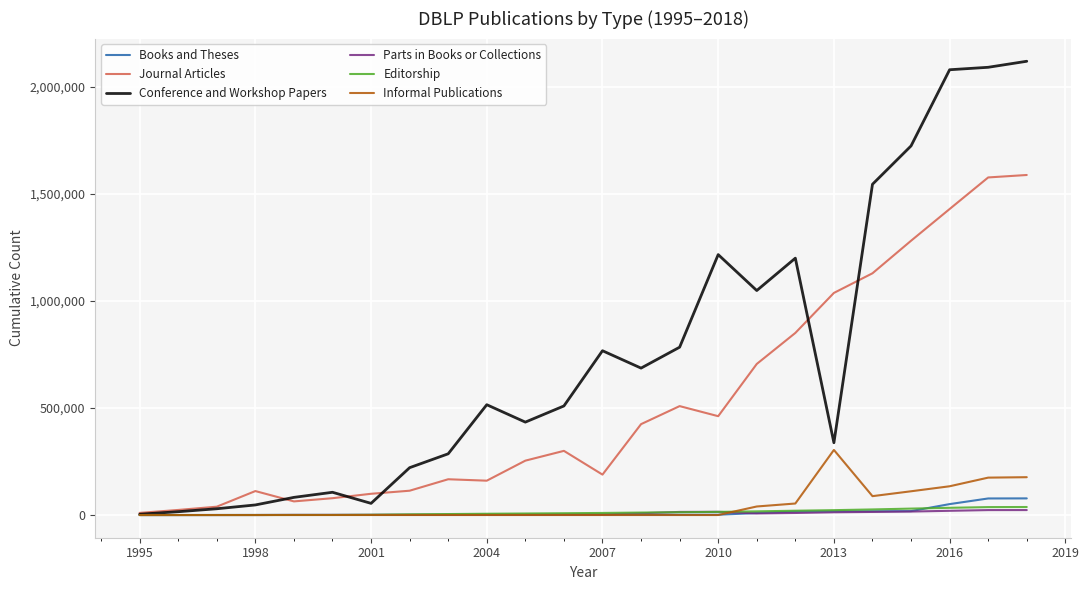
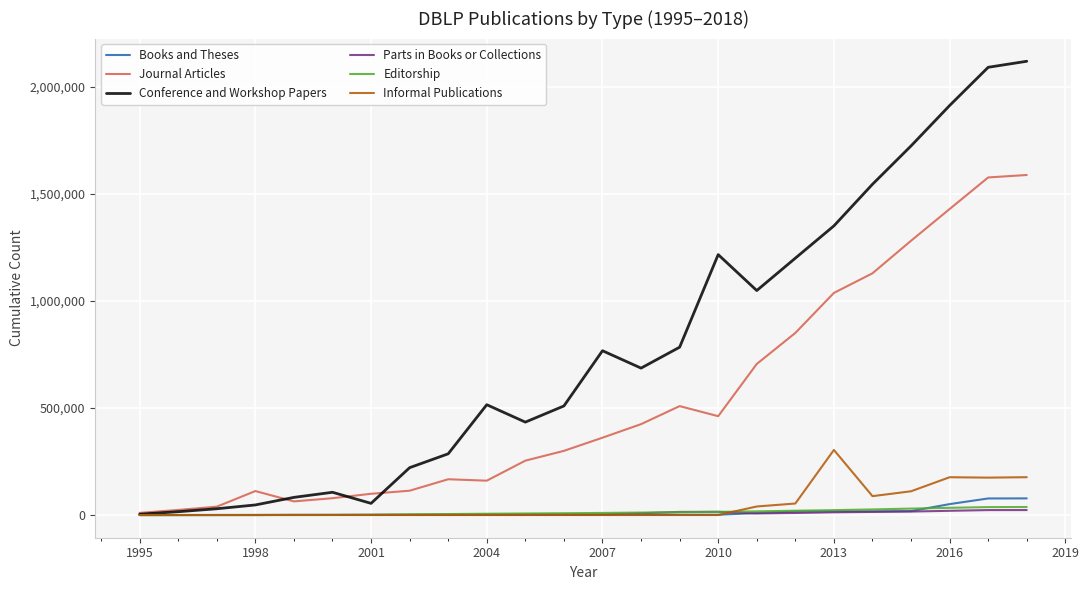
Journal Articles, 2007: 190,000 -> 360,000
Conference and Workshop Papers, 2013: 340,000 -> 1,350,000
Conference and Workshop Papers, 2016: 2,080,000 -> 1,910,000
Informal Publications, 2016: 130,000 -> 180,000
